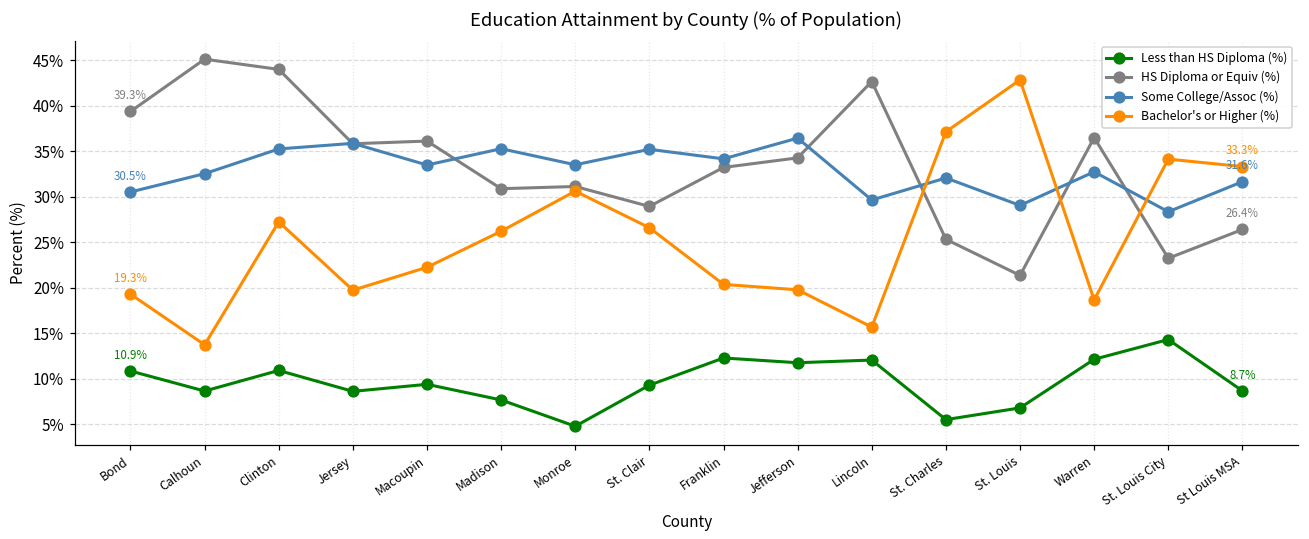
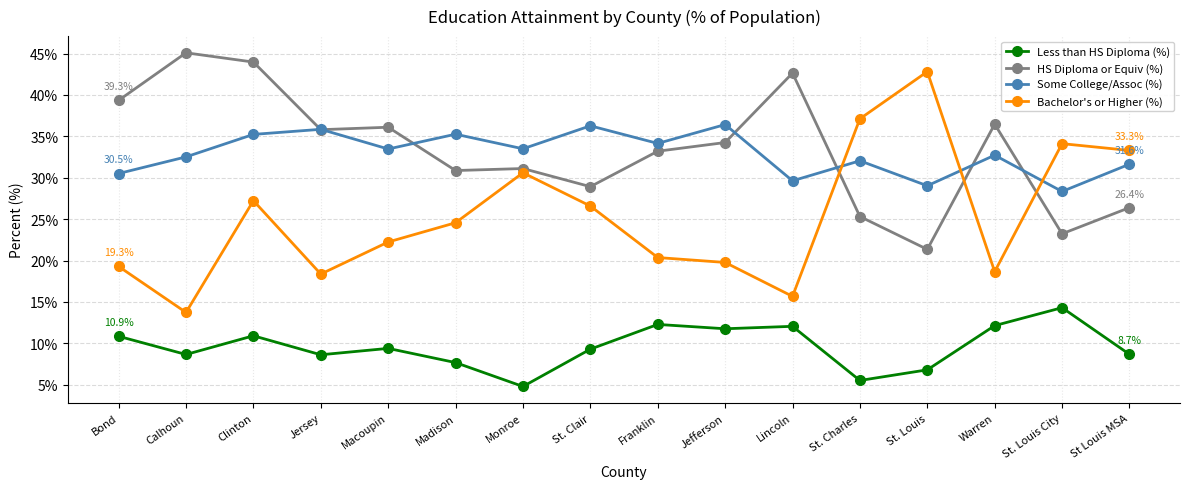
Bachelor's or Higher (%), Jersey: 20% -> 18%
Bachelor's or Higher (%), Madison: 26% -> 25%
Some College/Assoc (%), St. Clair: 35% -> 36%
